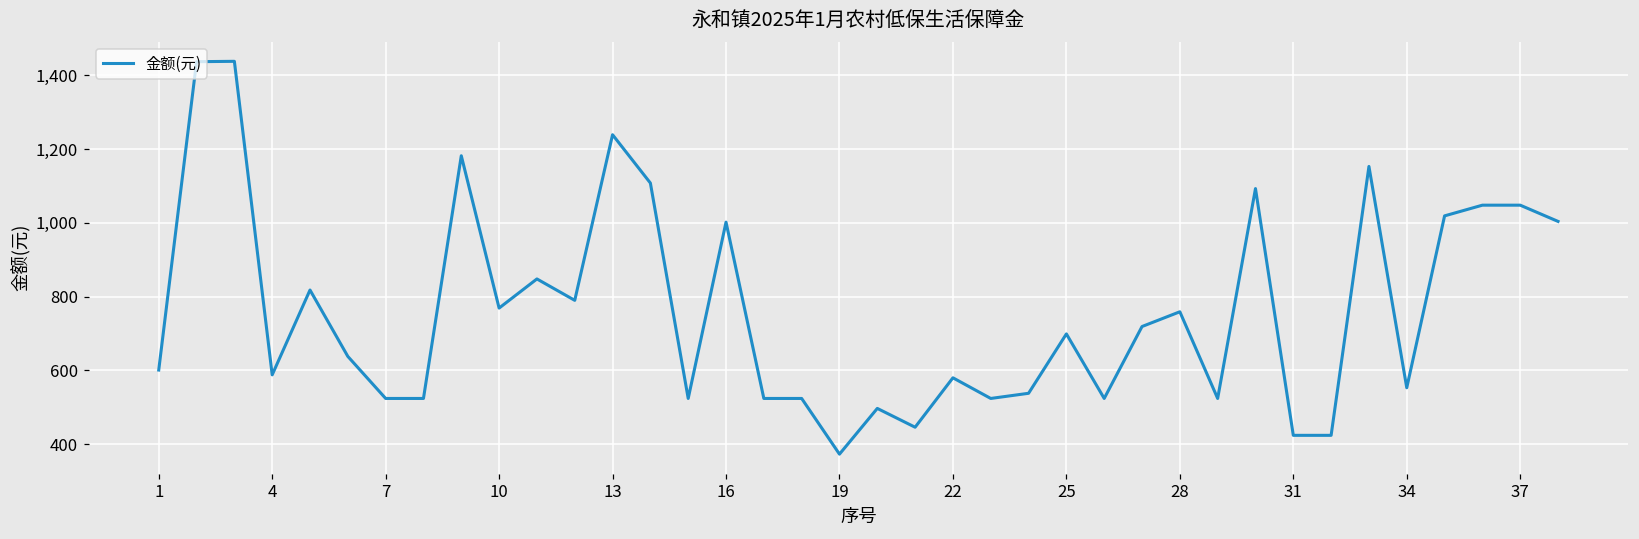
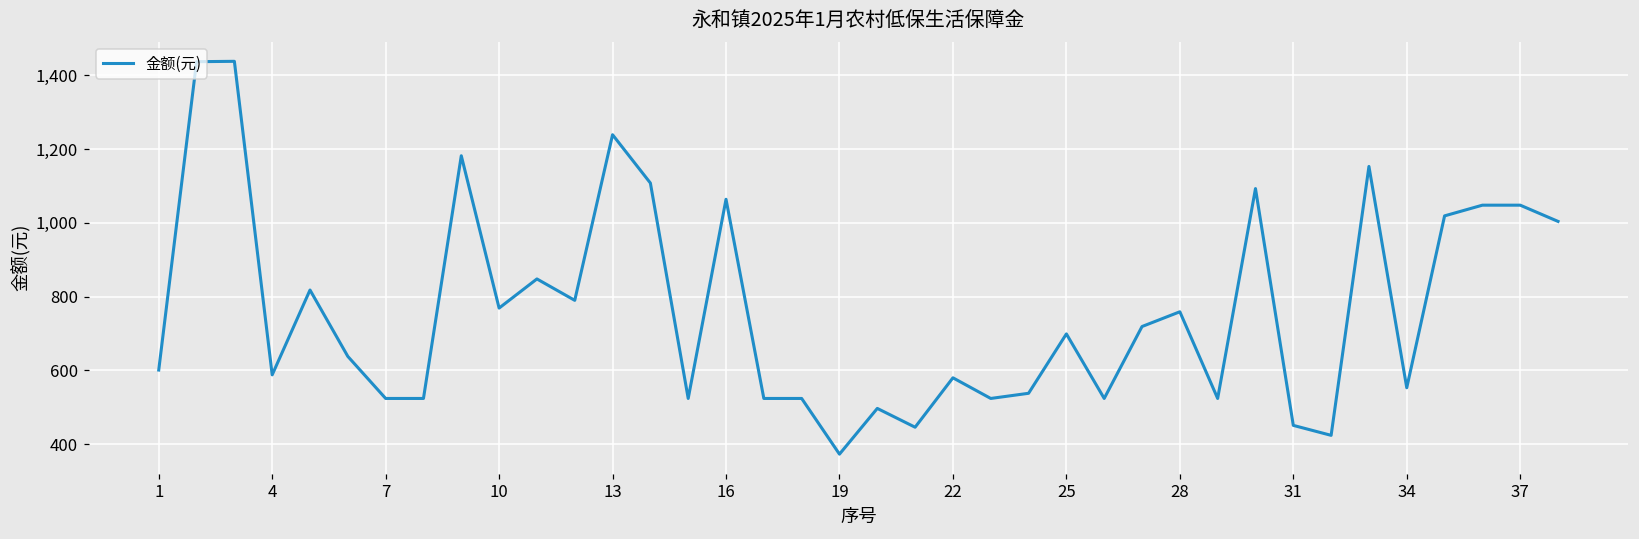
16: 1,000 -> 1,060
31: 420 -> 450
